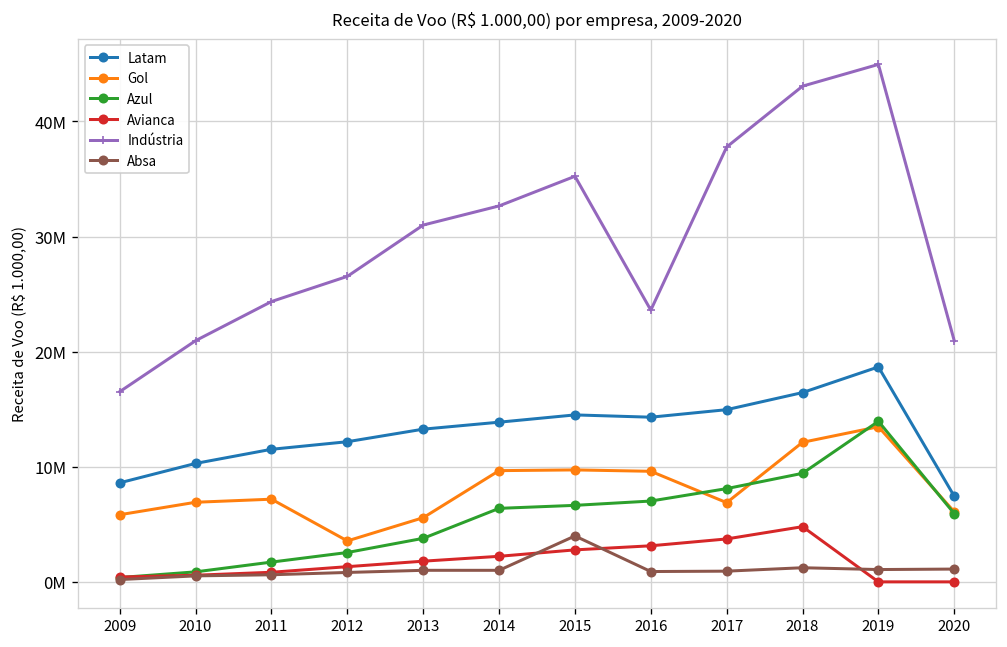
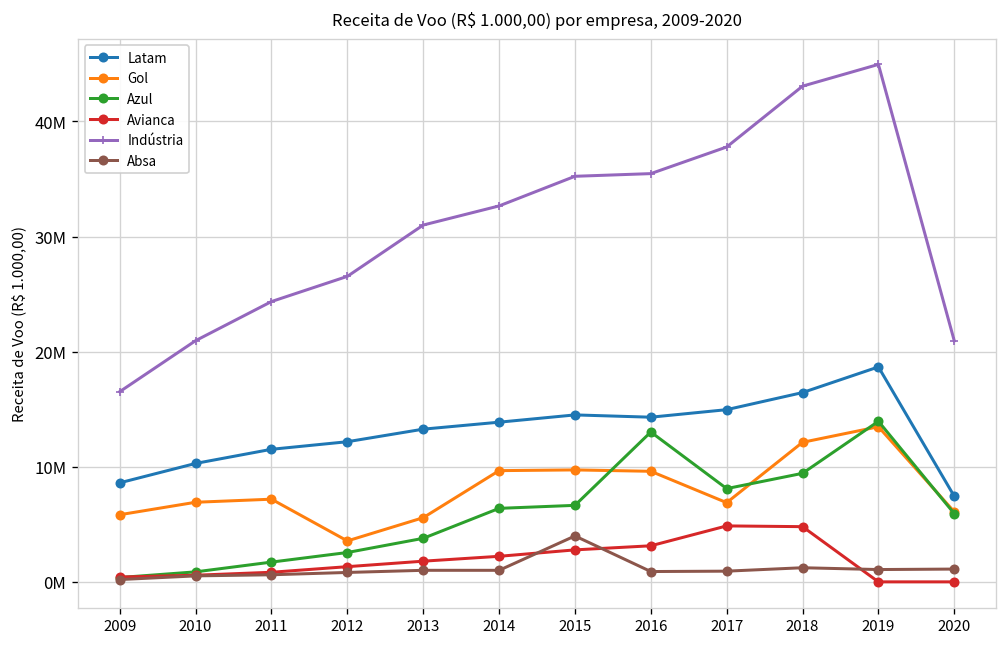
Azul, 2016: 7000000 -> 13000000
Indústria, 2016: 24000000 -> 35000000
Avianca, 2017: 4000000 -> 5000000
